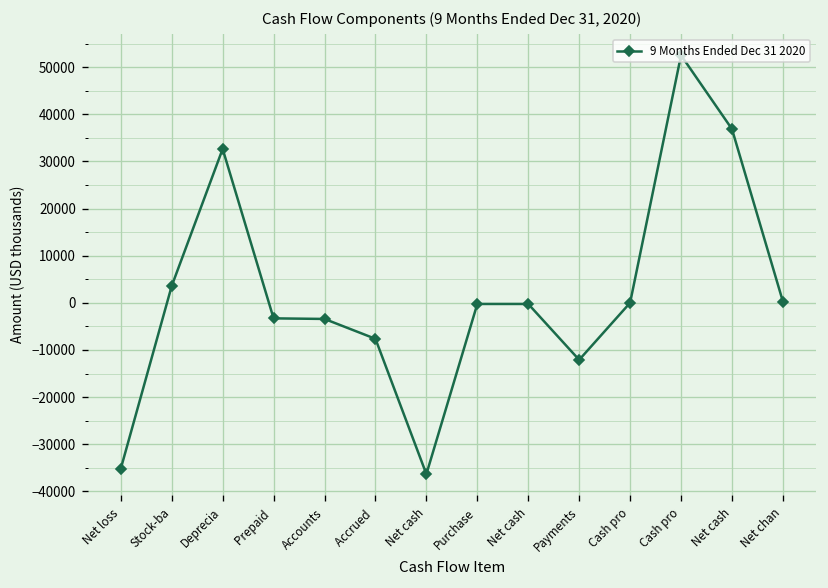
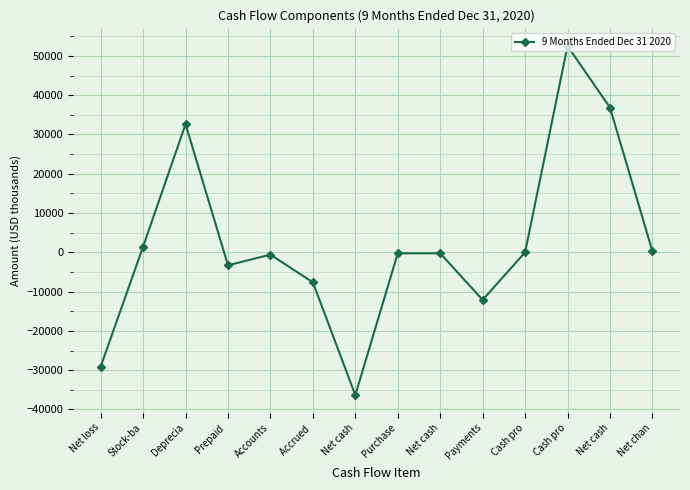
Net loss: -35000 -> -29000
Stock-ba: 4000 -> 1000
Accounts: -3000 -> -1000
